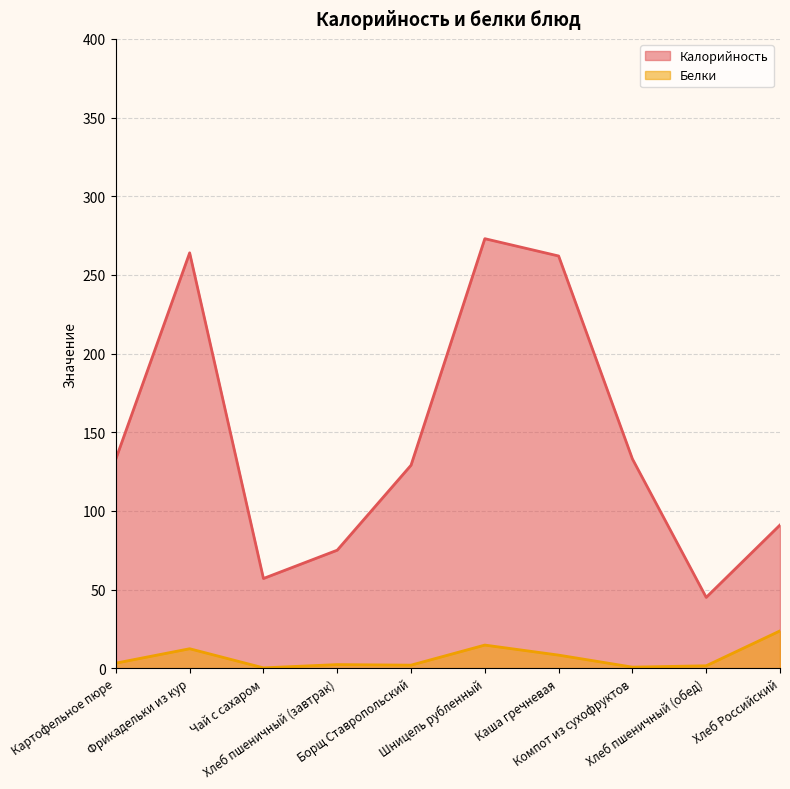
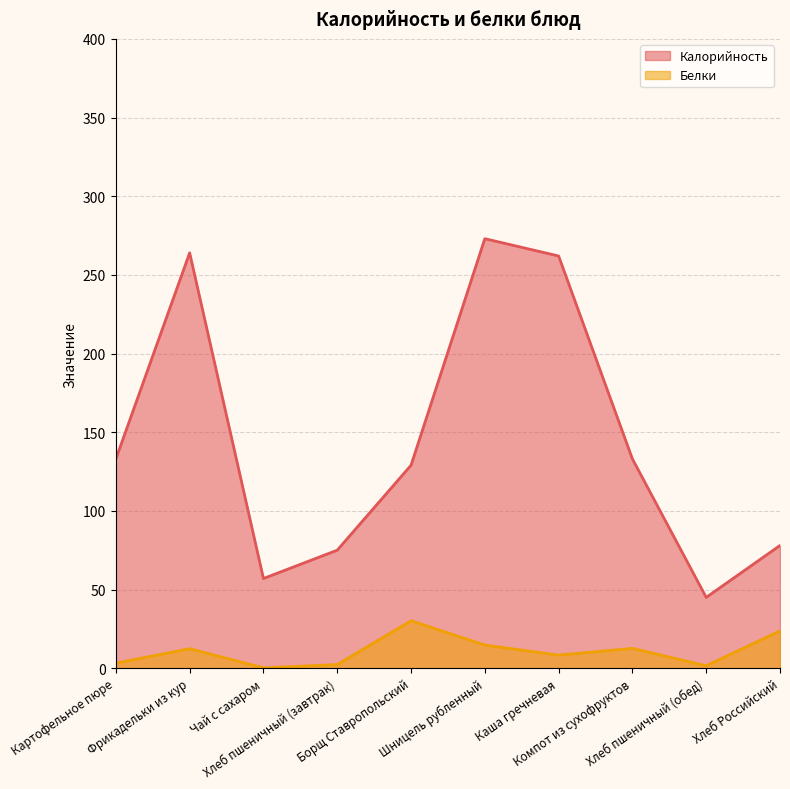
Белки, Борщ Ставропольский: 2 -> 30
Белки, Компот из сухофруктов: 1 -> 13
Калорийность, Хлеб Российский: 91 -> 78
